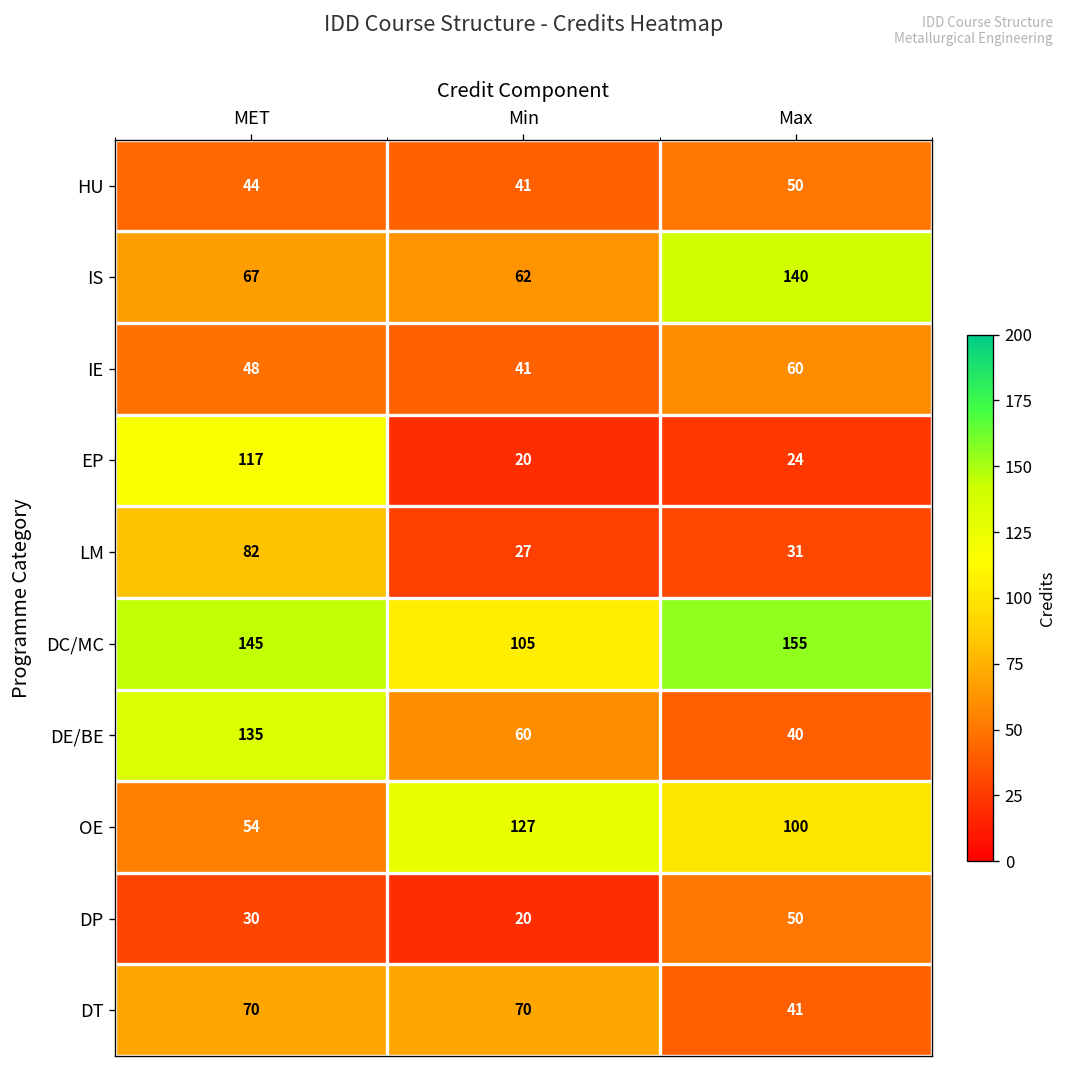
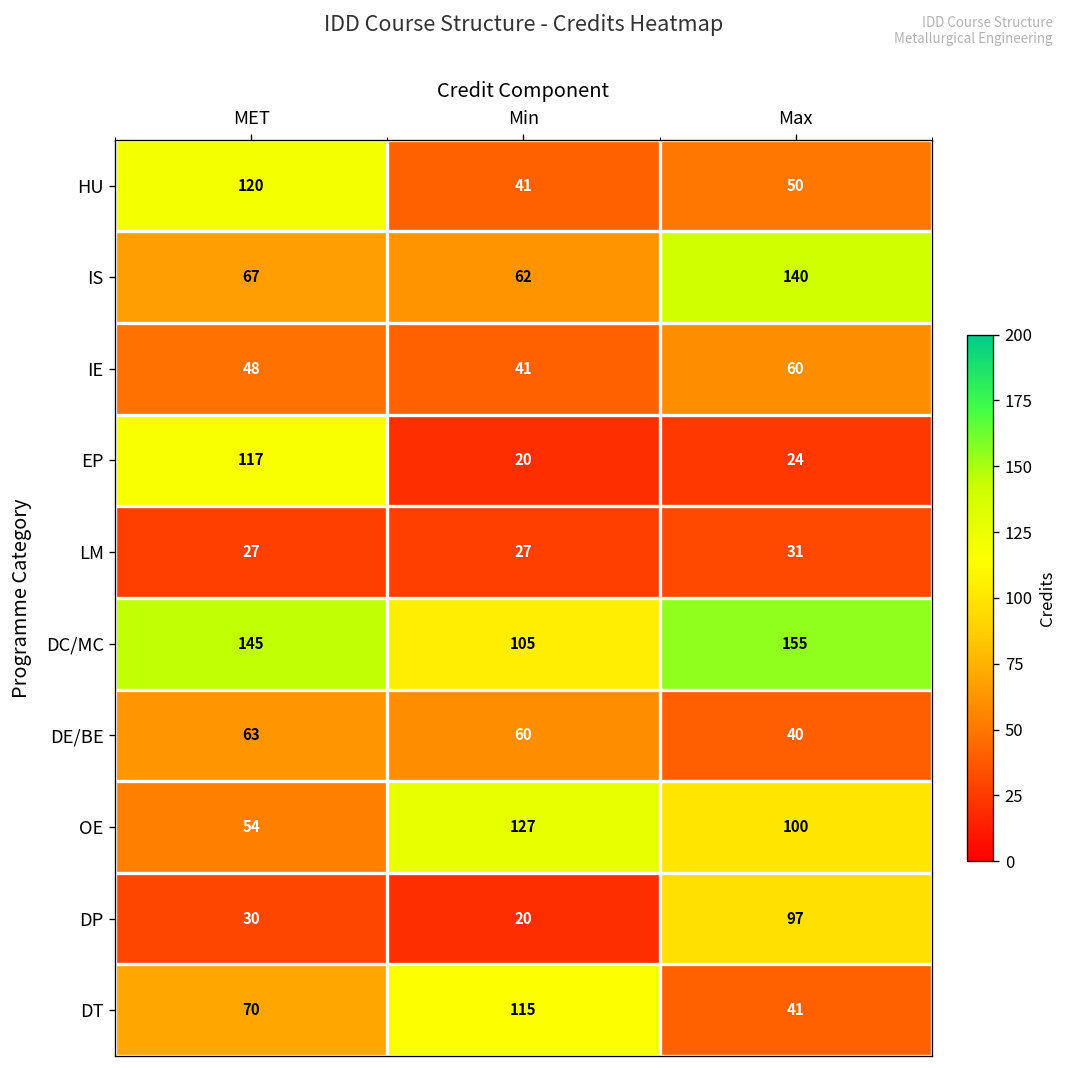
HU, MET: 44 -> 120
LM, MET: 82 -> 27
DE/BE, MET: 135 -> 63
DP, Max: 50 -> 97
DT, Min: 70 -> 115
